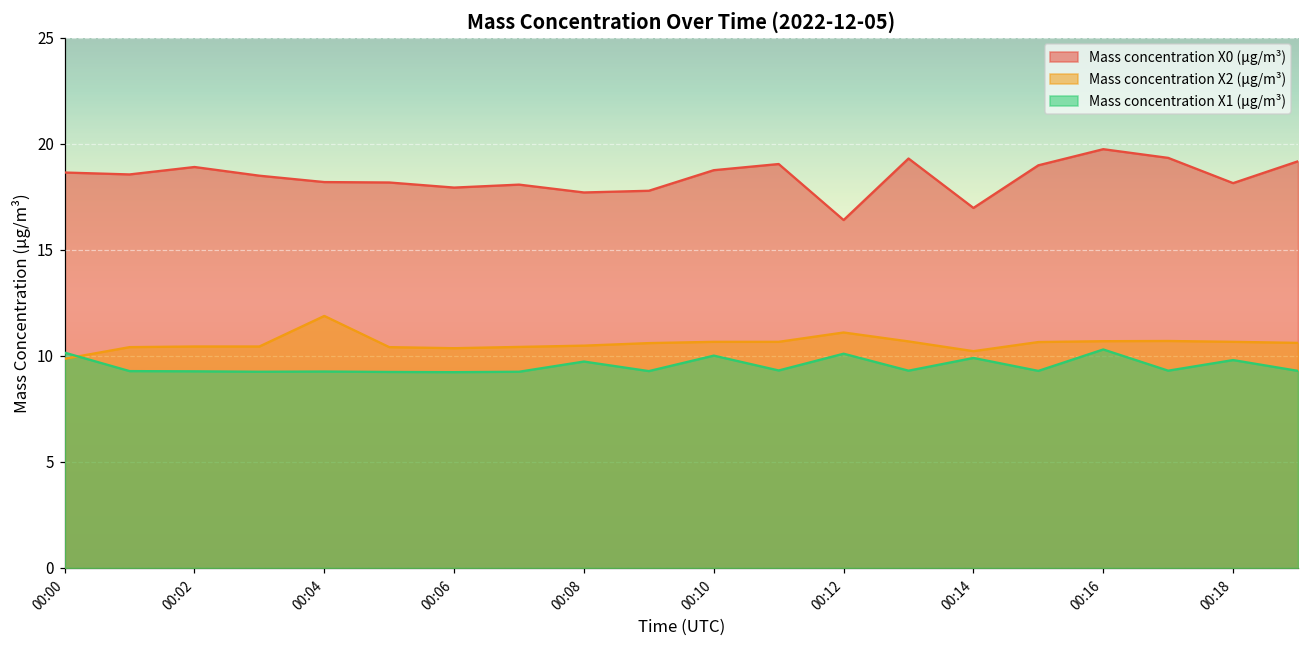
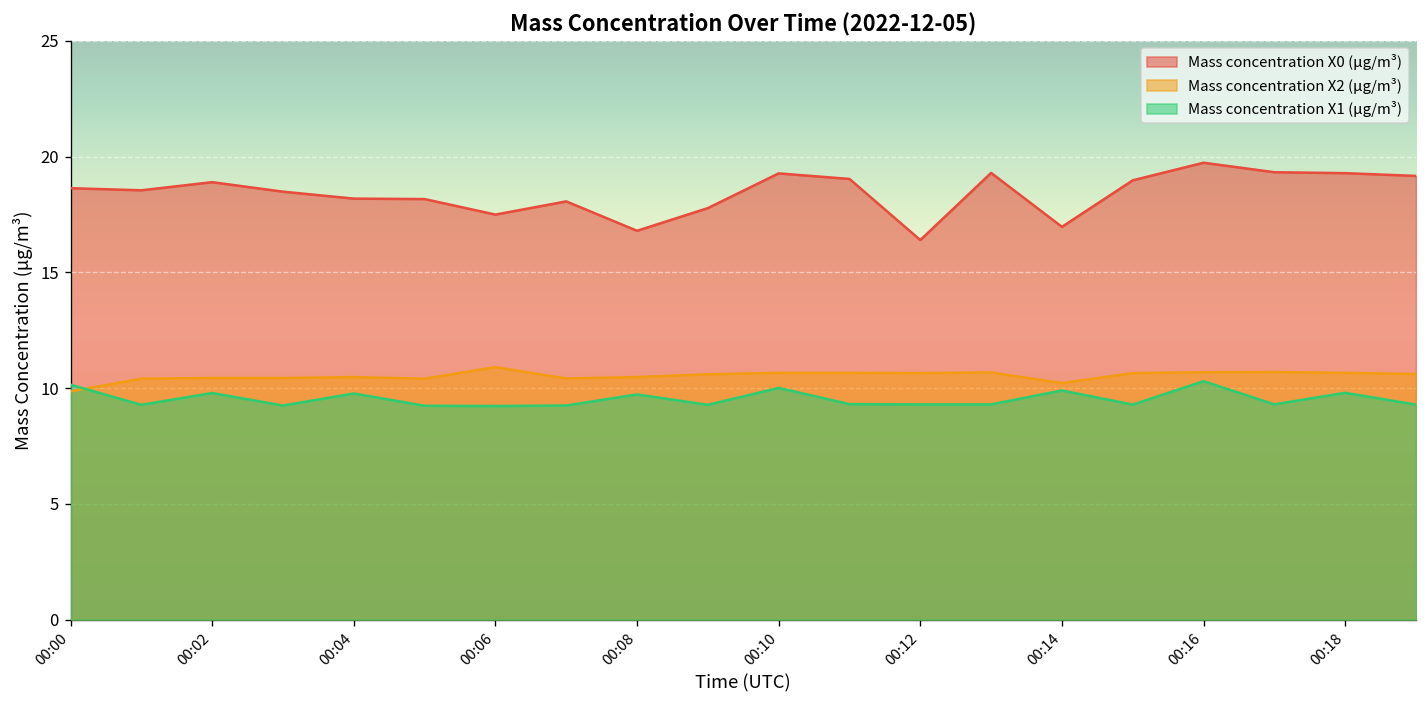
Mass concentration X1 (μg/m³), 00:02: 9.3 -> 9.8
Mass concentration X2 (μg/m³), 00:04: 11.9 -> 10.5
Mass concentration X1 (μg/m³), 00:04: 9.3 -> 9.8
Mass concentration X0 (μg/m³), 00:06: 17.9 -> 17.5
Mass concentration X2 (μg/m³), 00:06: 10.4 -> 10.9
Mass concentration X0 (μg/m³), 00:08: 17.7 -> 16.8
Mass concentration X0 (μg/m³), 00:10: 18.8 -> 19.3
Mass concentration X2 (μg/m³), 00:12: 11.1 -> 10.7
Mass concentration X1 (μg/m³), 00:12: 10.1 -> 9.3
Mass concentration X0 (μg/m³), 00:18: 18.1 -> 19.3
